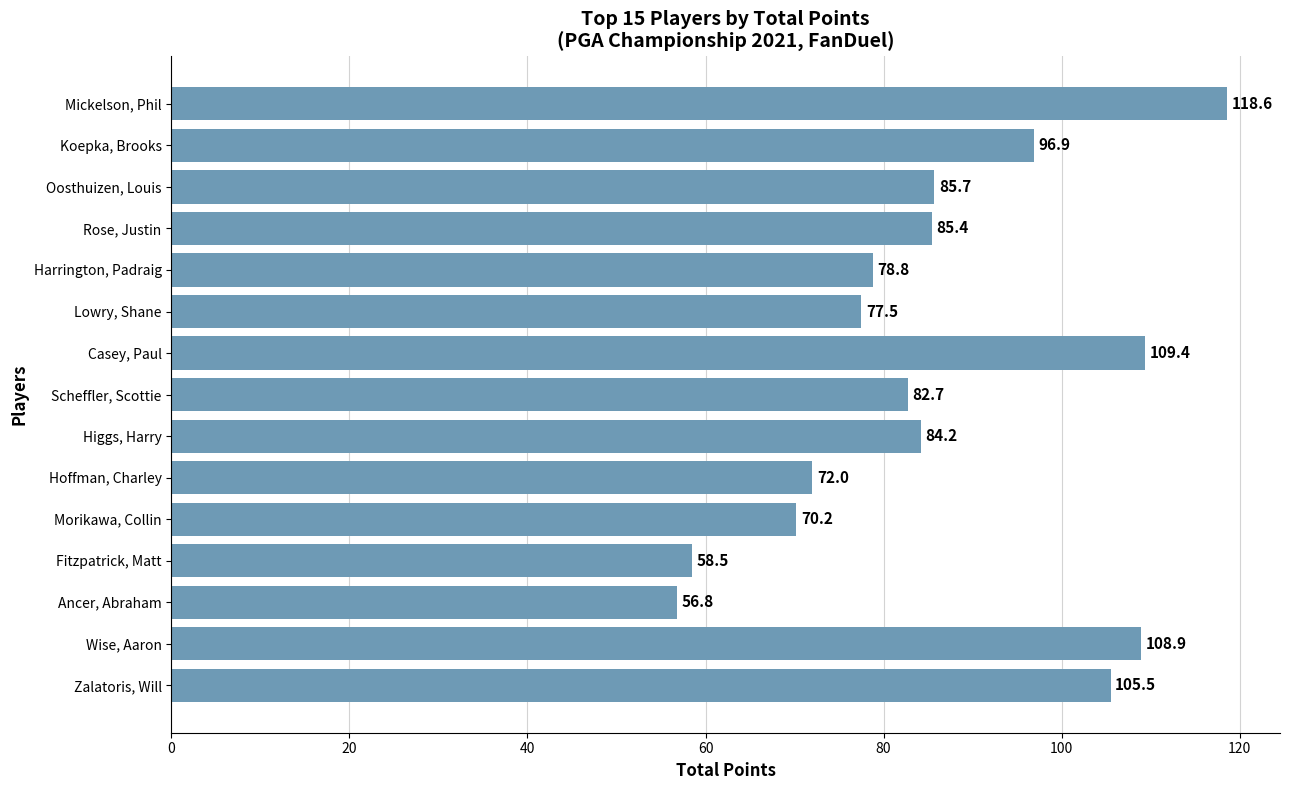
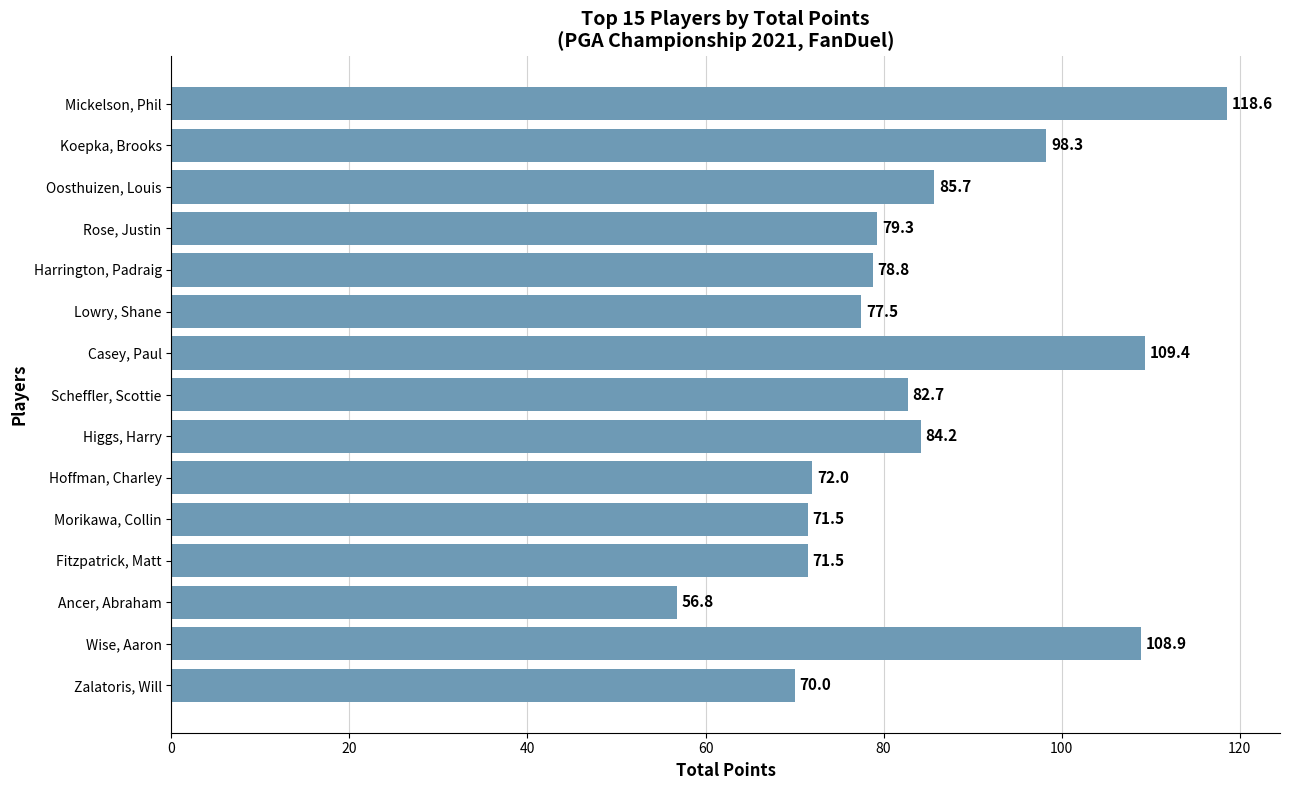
Koepka, Brooks: 96.9 -> 98.3
Rose, Justin: 85.4 -> 79.3
Morikawa, Collin: 70.2 -> 71.5
Fitzpatrick, Matt: 58.5 -> 71.5
Zalatoris, Will: 105.5 -> 70.0
